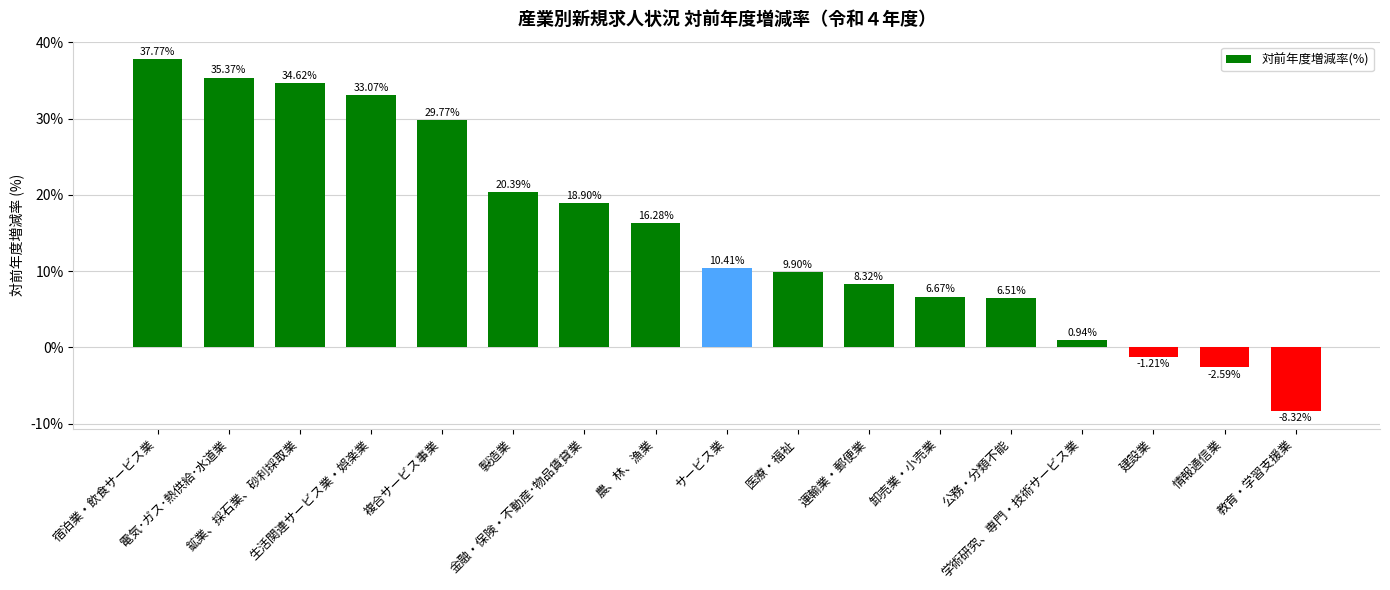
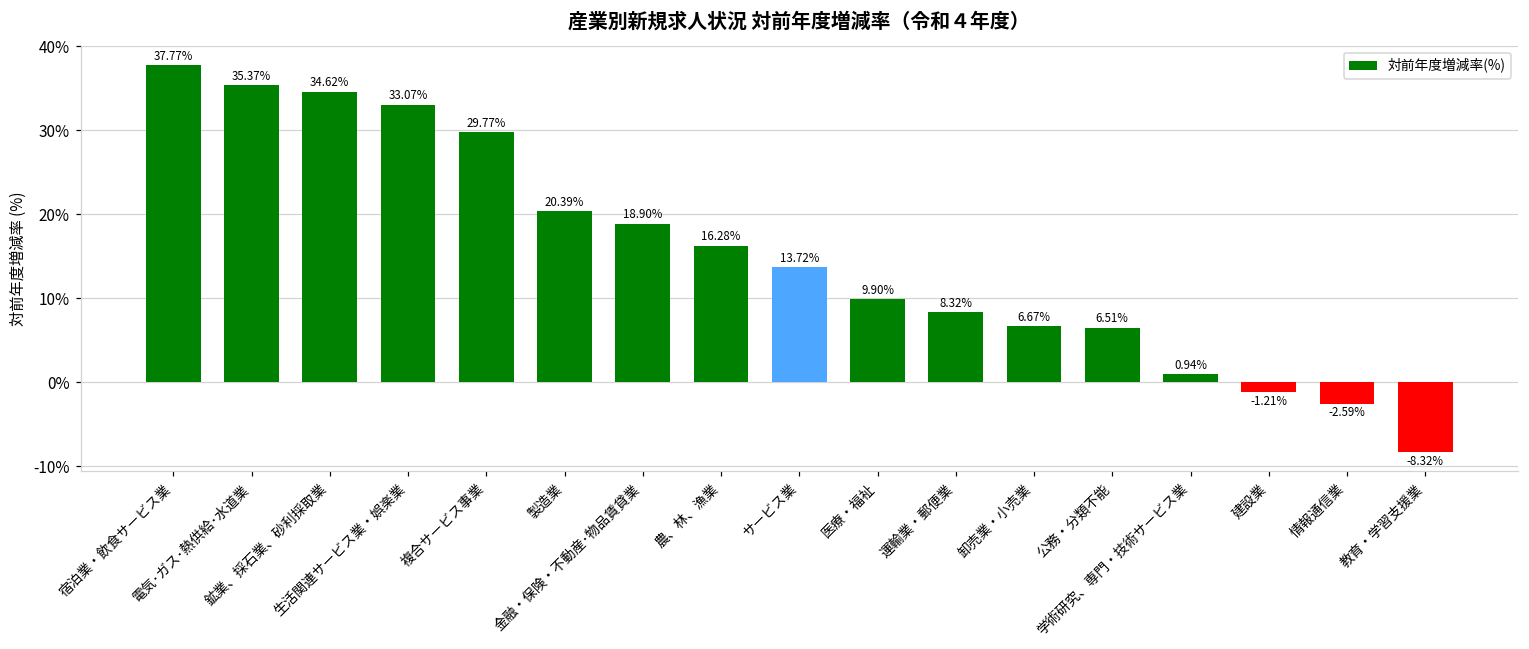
サービス業: 10.41% -> 13.72%
